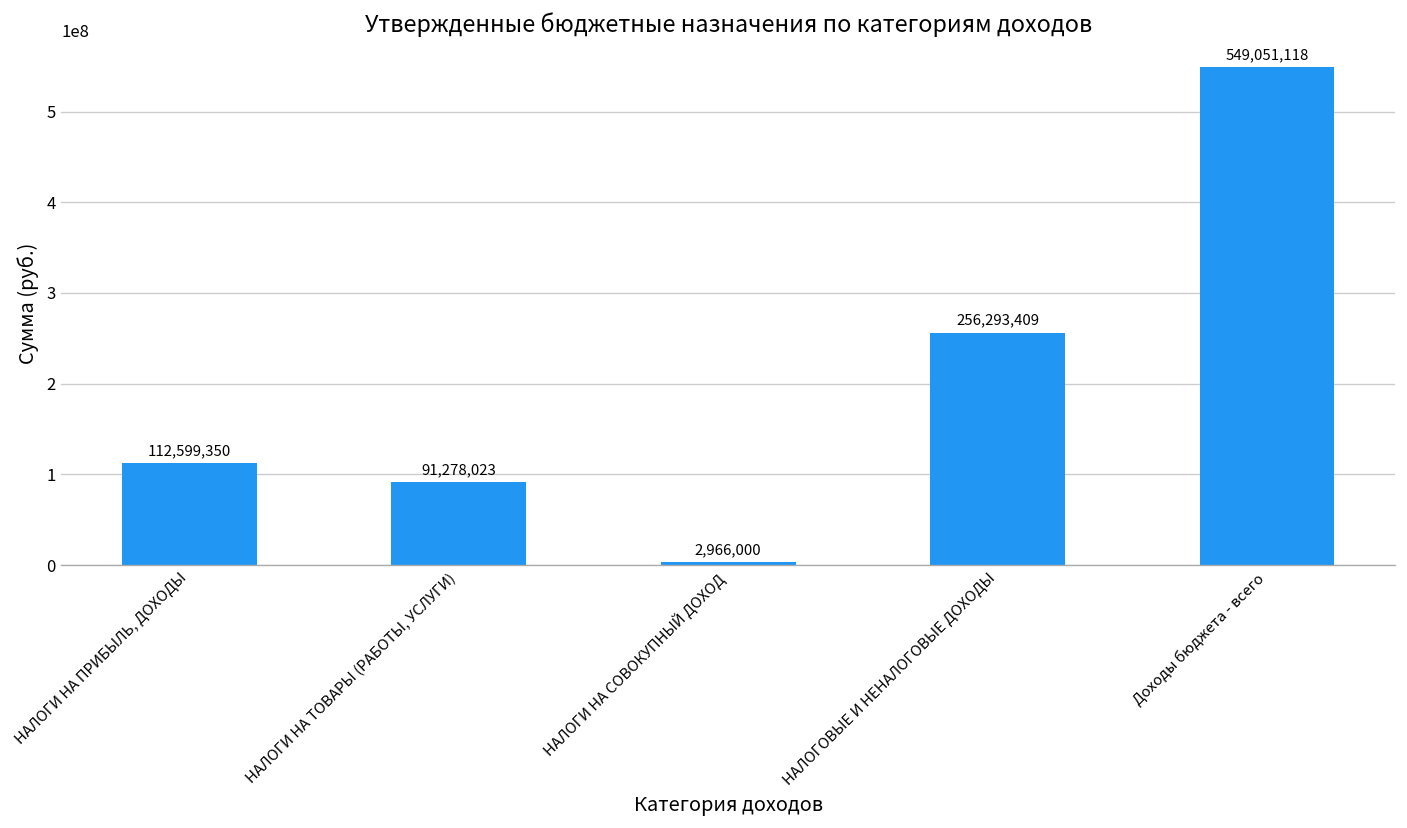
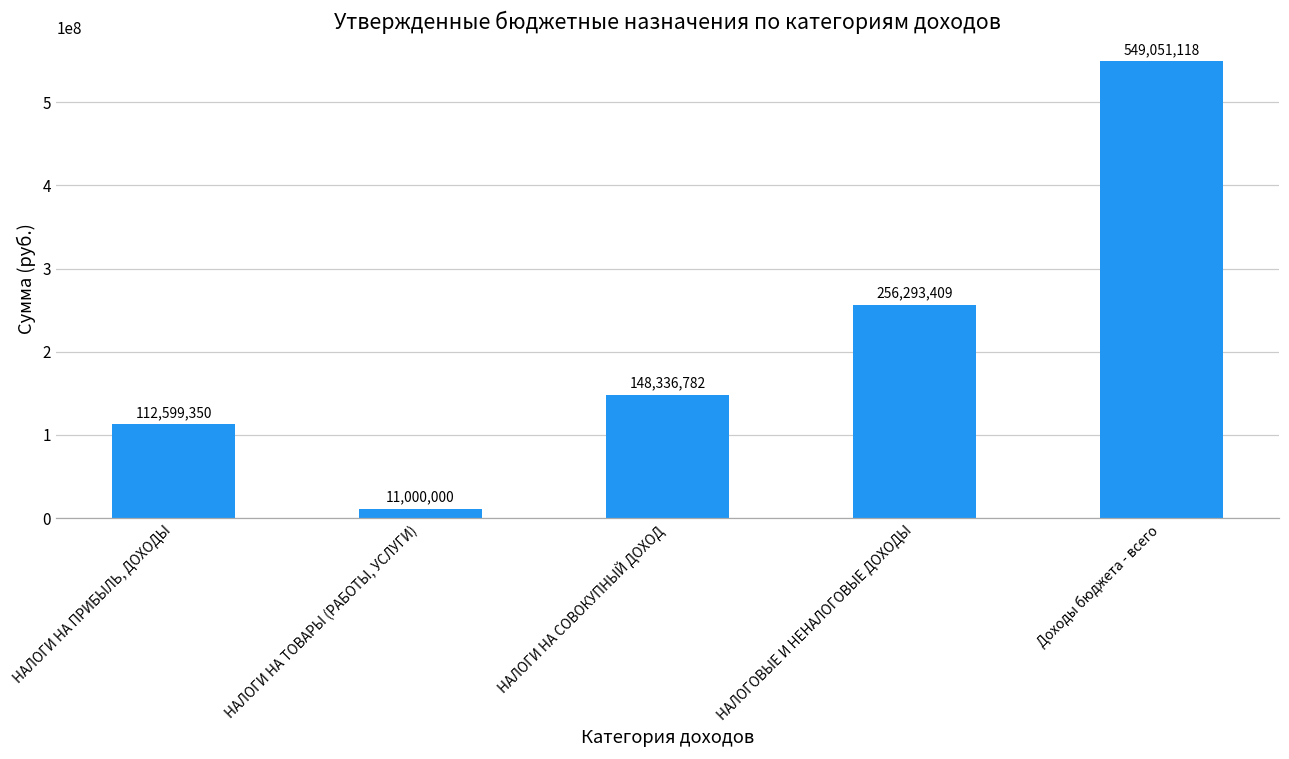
НАЛОГИ НА ТОВАРЫ (РАБОТЫ, УСЛУГИ): 91,278,023 -> 11,000,000
НАЛОГИ НА СОВОКУПНЫЙ ДОХОД: 2,966,000 -> 148,336,782
